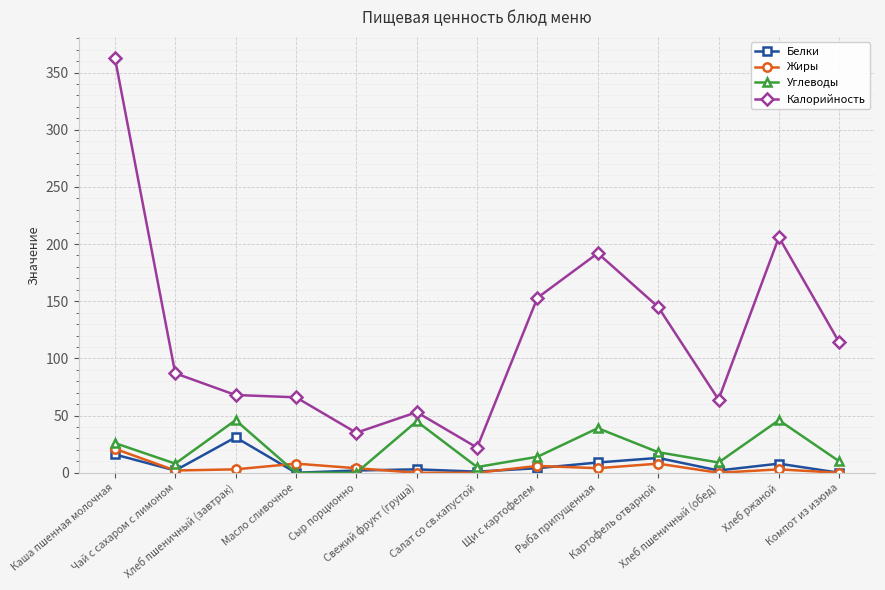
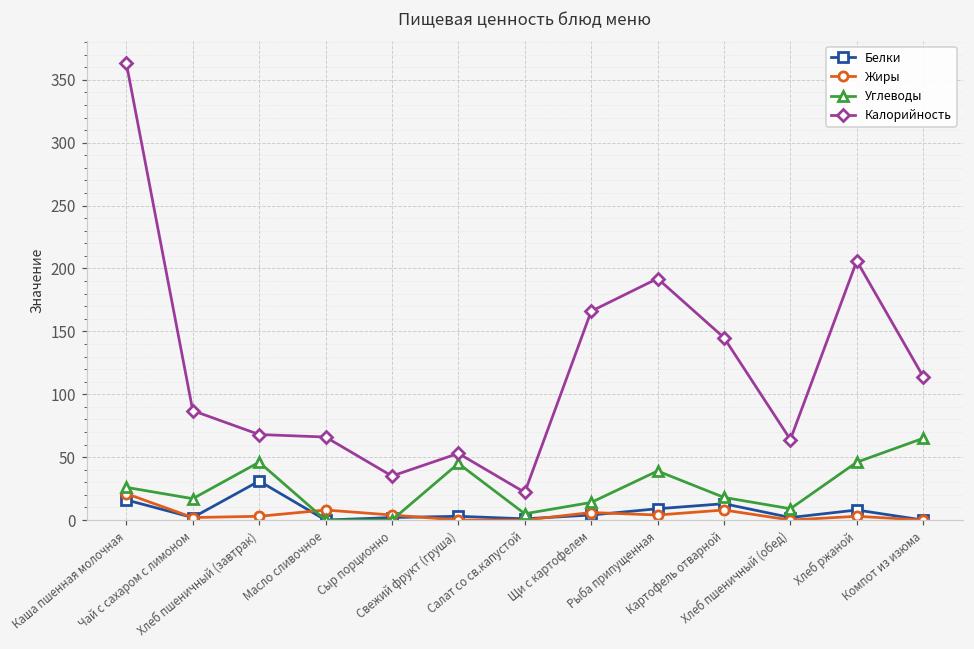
Углеводы, Чай с сахаром с лимоном: 8 -> 17
Калорийность, Щи с картофелем: 153 -> 166
Углеводы, Компот из изюма: 10 -> 65
